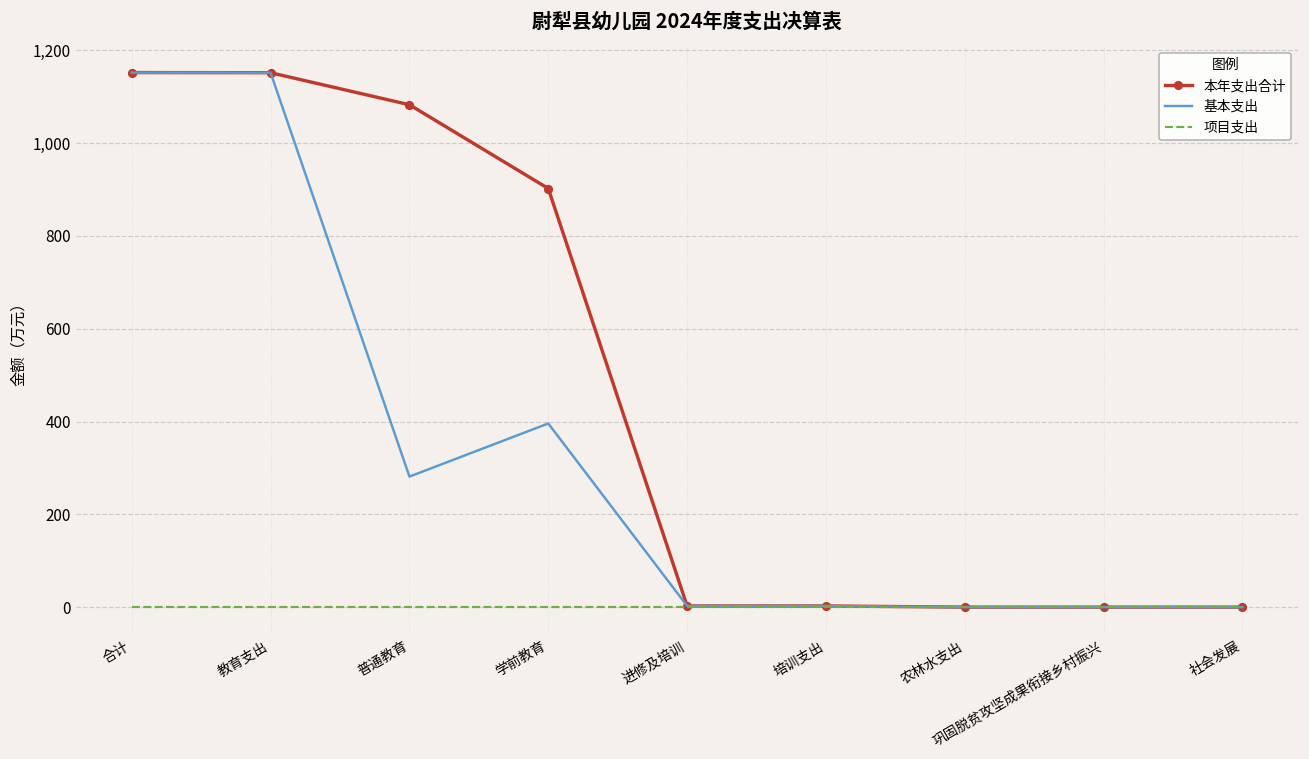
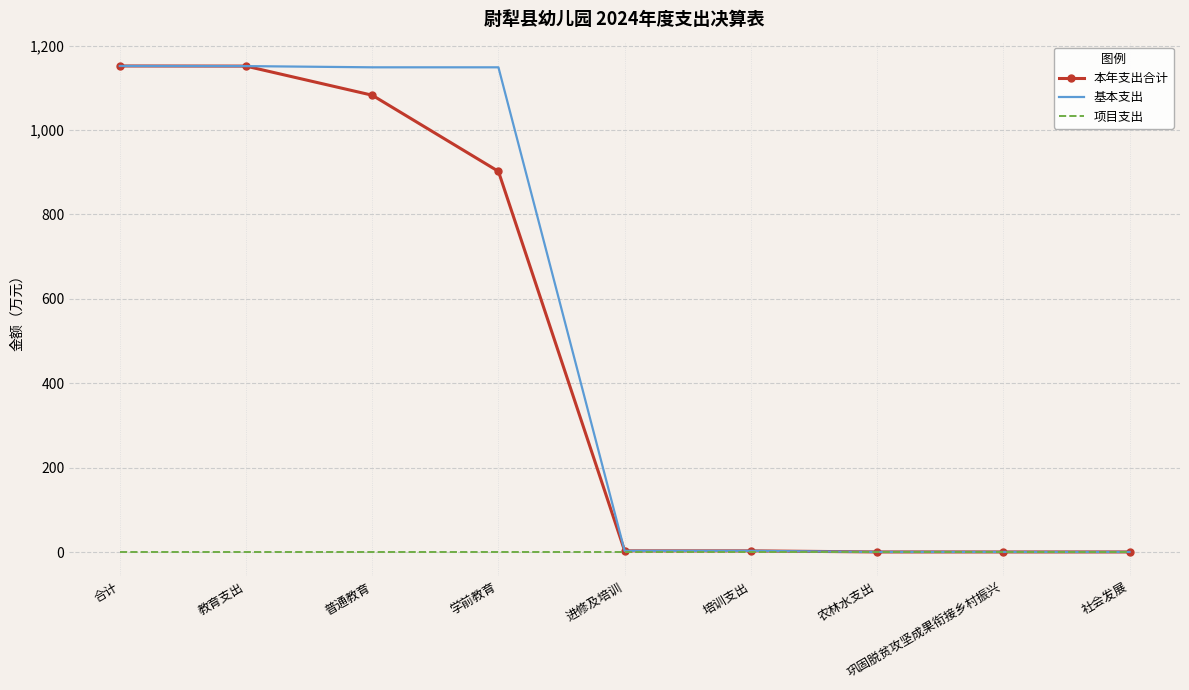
基本支出, 普通教育: 280 -> 1,150
基本支出, 学前教育: 400 -> 1,150
